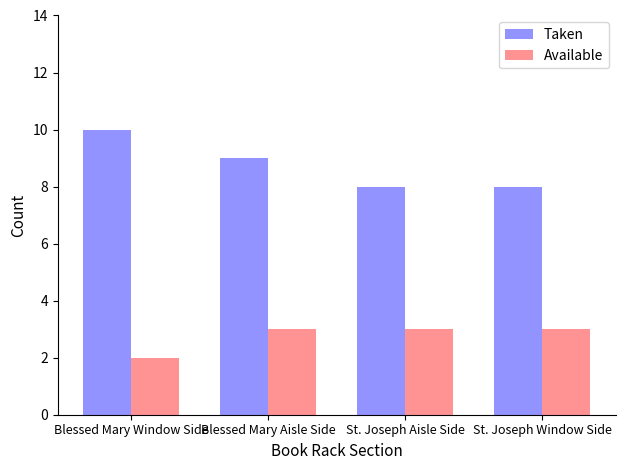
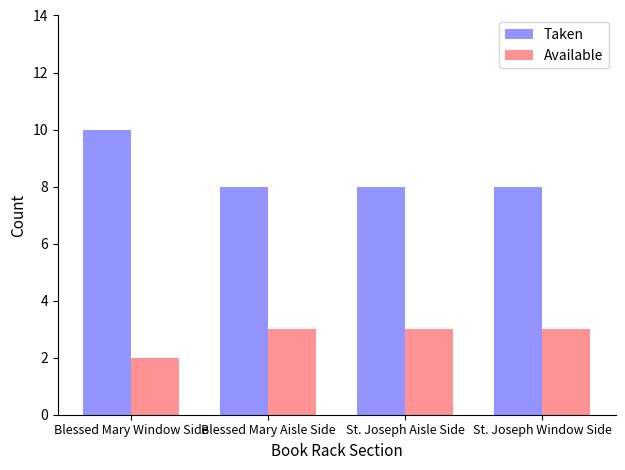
Taken, Blessed Mary Aisle Side: 9 -> 8
